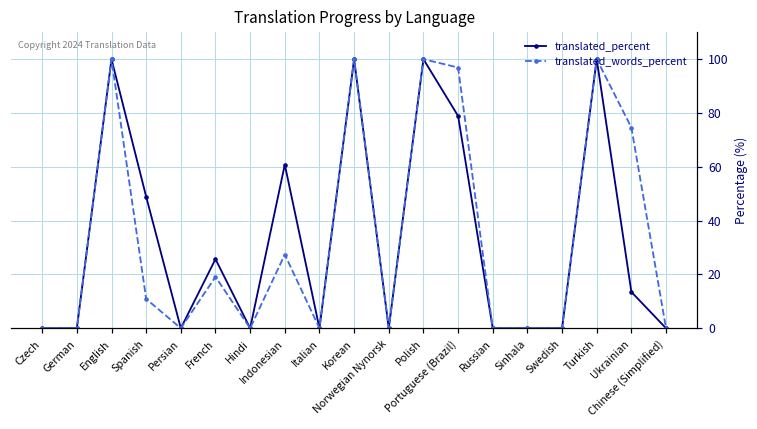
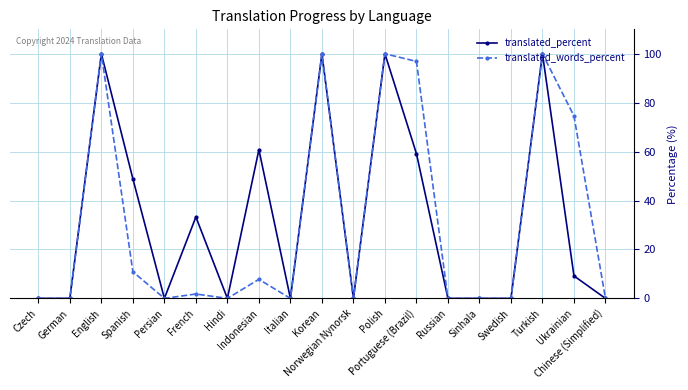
translated_percent, French: 26 -> 33
translated_words_percent, French: 19 -> 2
translated_words_percent, Indonesian: 27 -> 8
translated_percent, Portuguese (Brazil): 79 -> 59
translated_percent, Ukrainian: 14 -> 9
